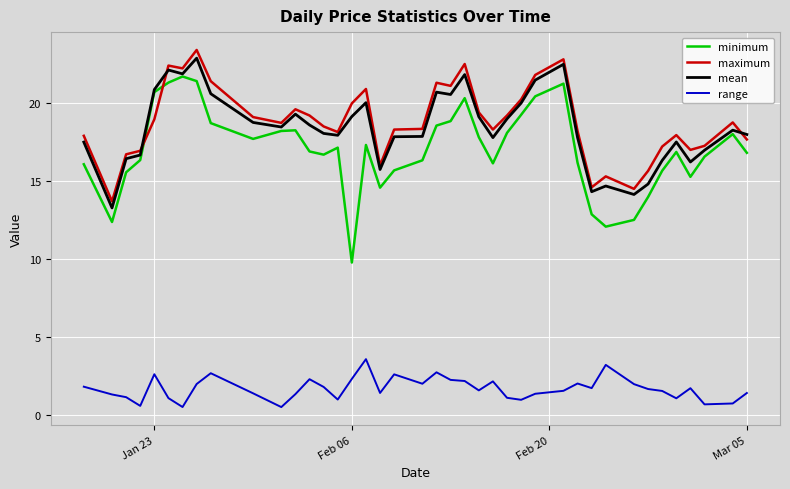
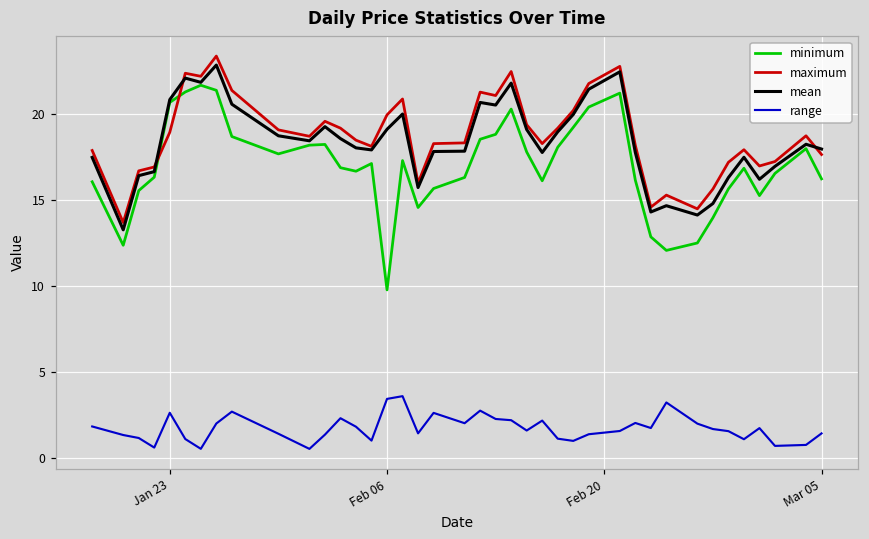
range, Feb 06: 2.3 -> 3.4
minimum, Mar 05: 16.8 -> 16.2
